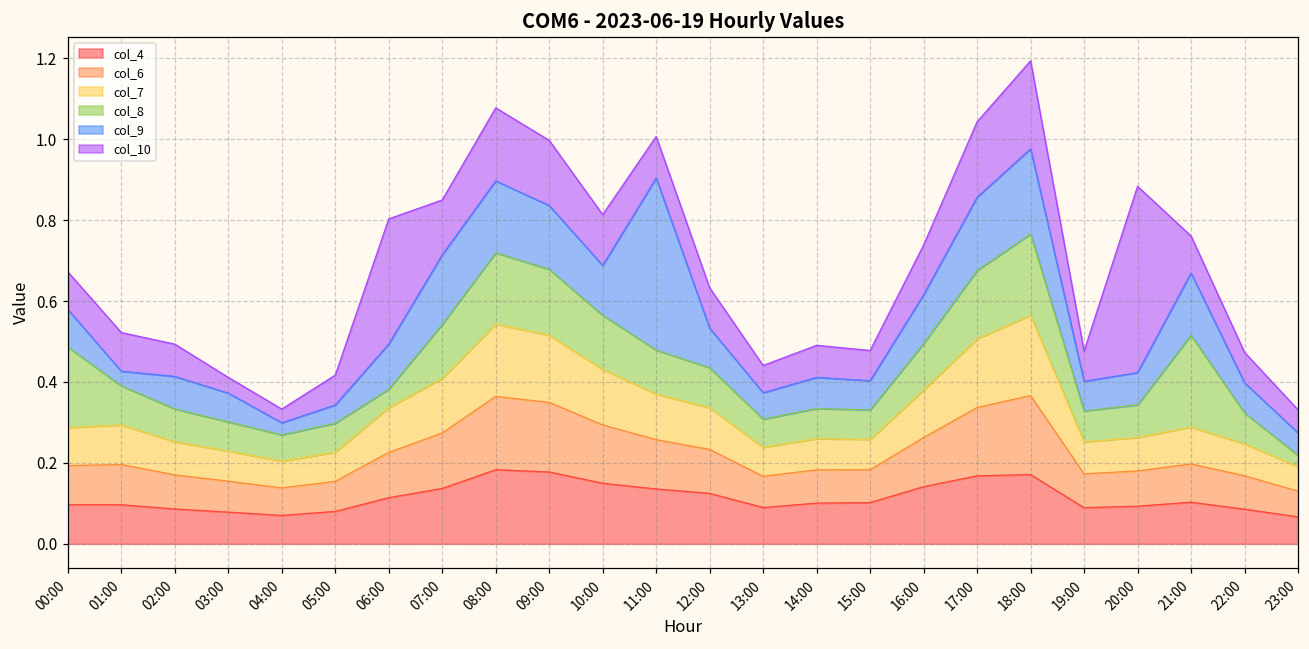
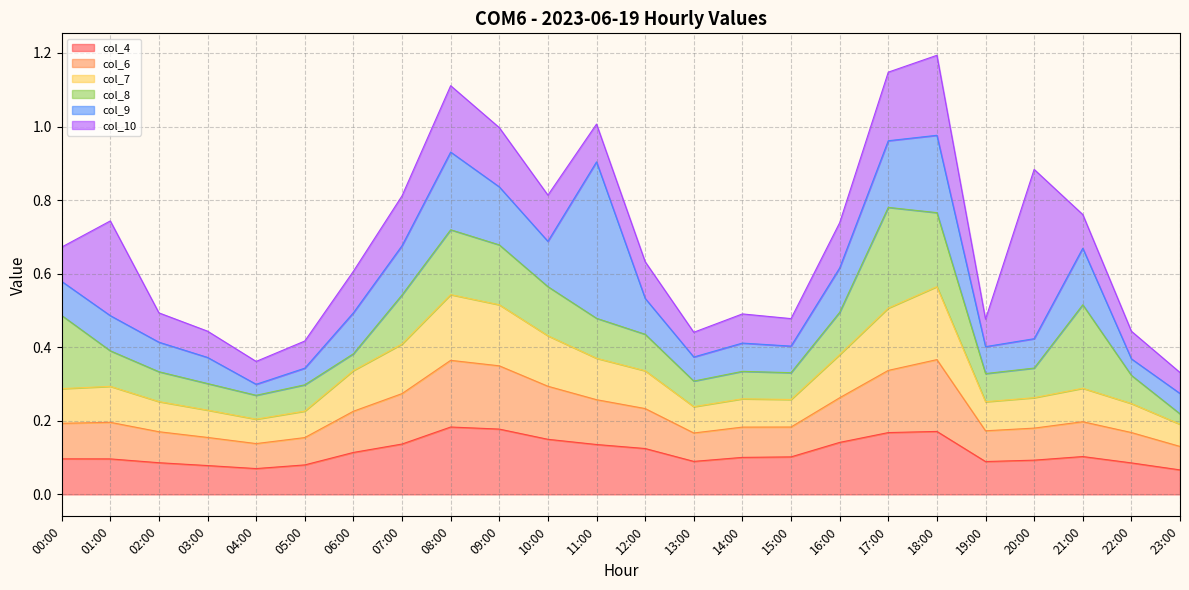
col_9, 01:00: 0.04 -> 0.10
col_10, 01:00: 0.10 -> 0.26
col_10, 03:00: 0.04 -> 0.07
col_10, 04:00: 0.03 -> 0.06
col_10, 06:00: 0.31 -> 0.11
col_9, 07:00: 0.17 -> 0.13
col_9, 08:00: 0.18 -> 0.21
col_8, 17:00: 0.17 -> 0.27
col_9, 22:00: 0.07 -> 0.04
